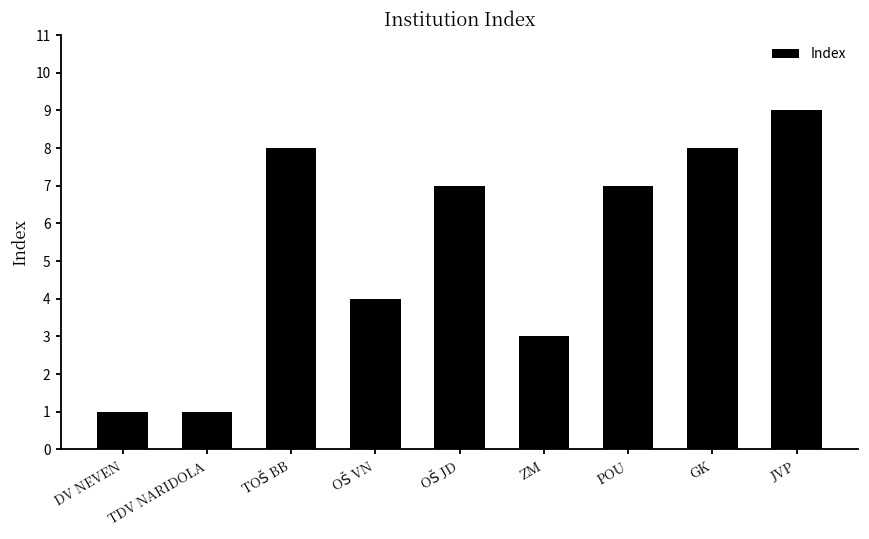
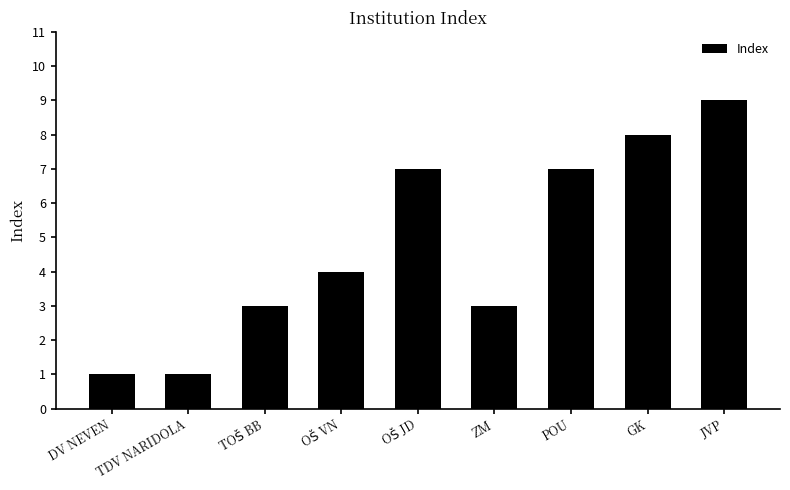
TOŠ BB: 8 -> 3
